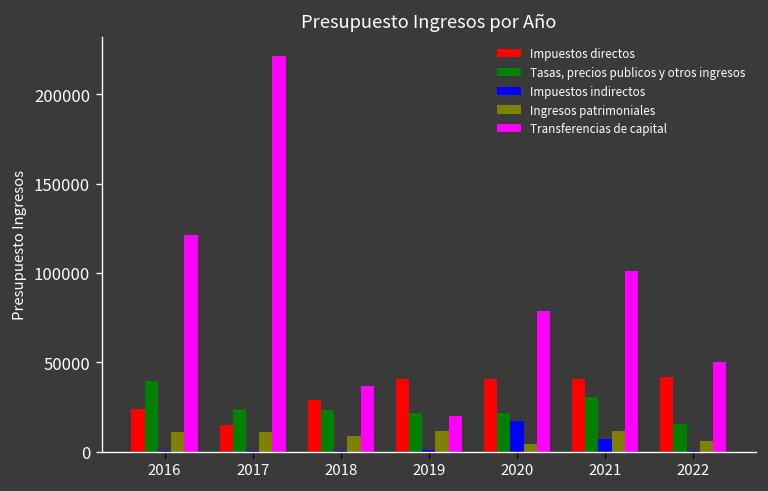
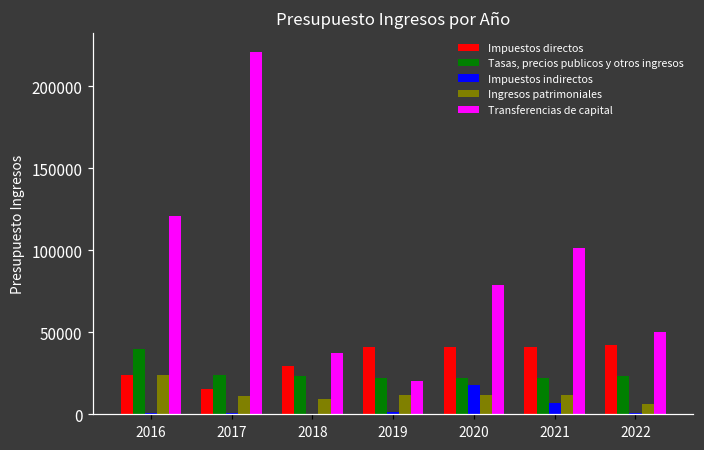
Ingresos patrimoniales, 2016: 11000 -> 24000
Ingresos patrimoniales, 2020: 5000 -> 12000
Tasas, precios publicos y otros ingresos, 2021: 30000 -> 22000
Tasas, precios publicos y otros ingresos, 2022: 15000 -> 23000
